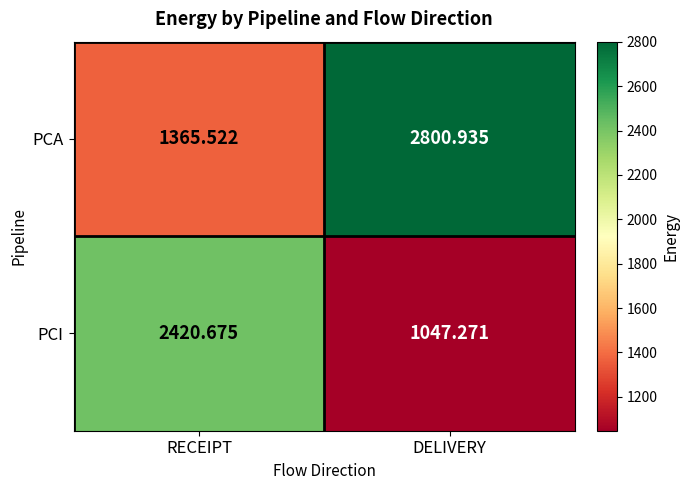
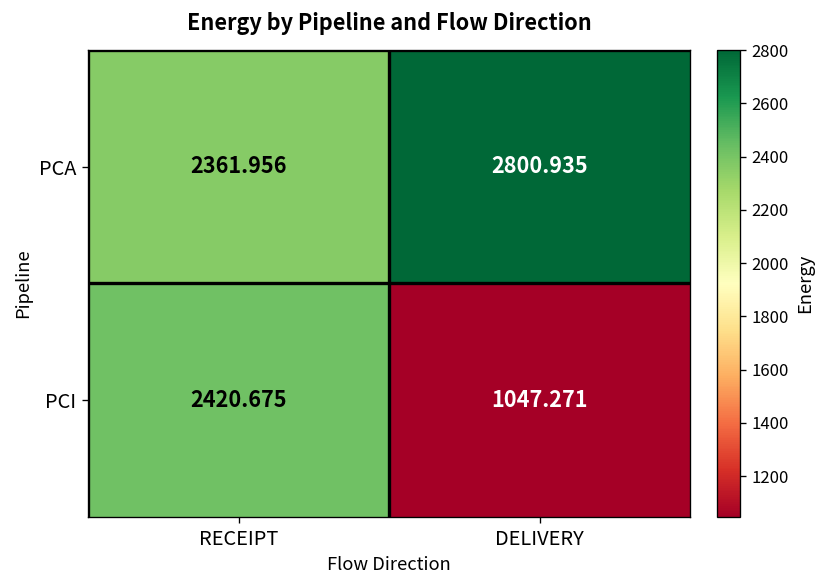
PCA, RECEIPT: 1365.522 -> 2361.956
